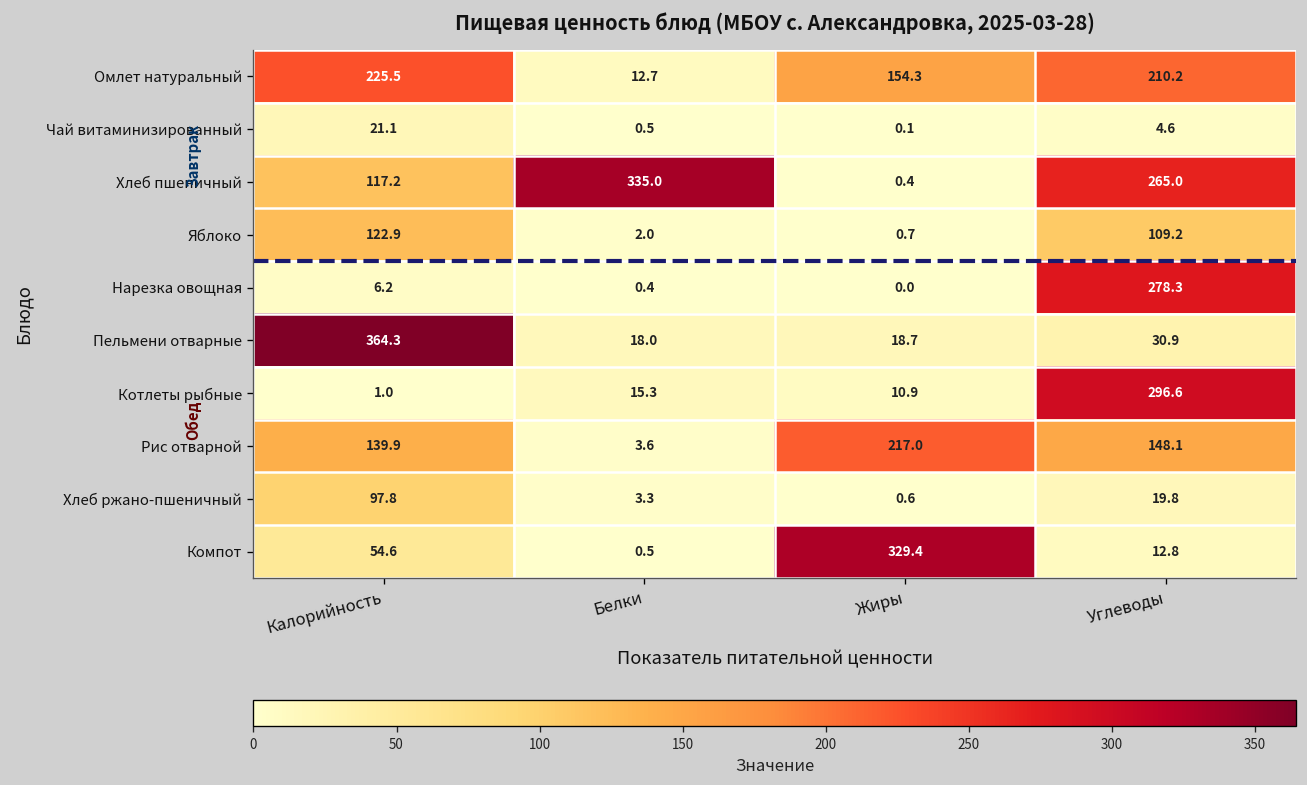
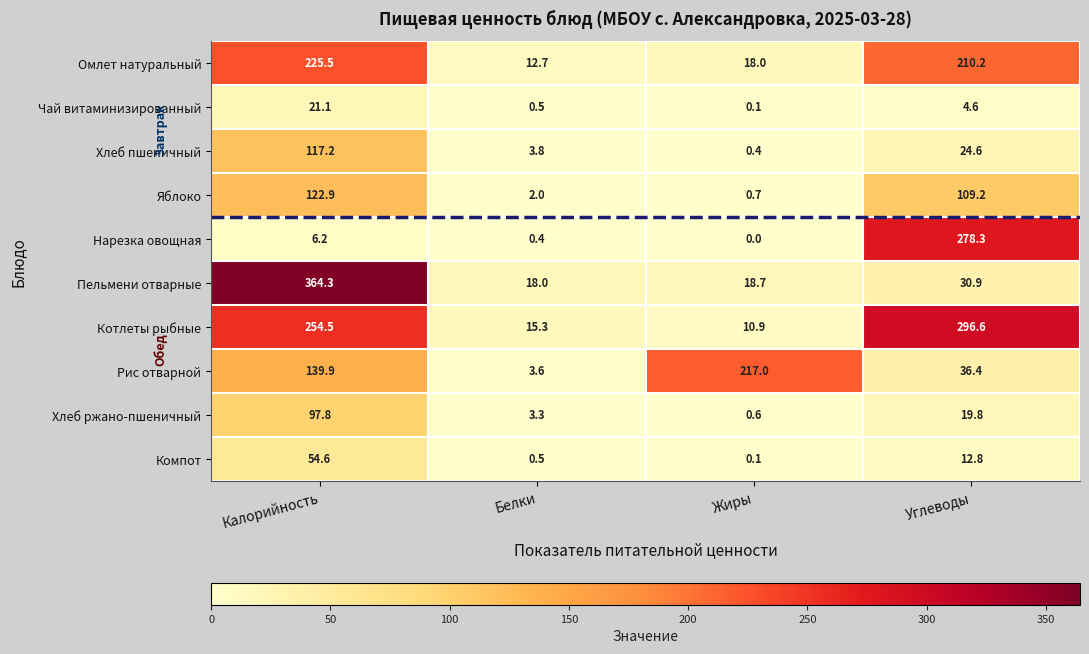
Омлет натуральный, Жиры: 154.3 -> 18.0
Хлеб пшеничный, Белки: 335.0 -> 3.8
Хлеб пшеничный, Углеводы: 265.0 -> 24.6
Котлеты рыбные, Калорийность: 1.0 -> 254.5
Рис отварной, Углеводы: 148.1 -> 36.4
Компот, Жиры: 329.4 -> 0.1
